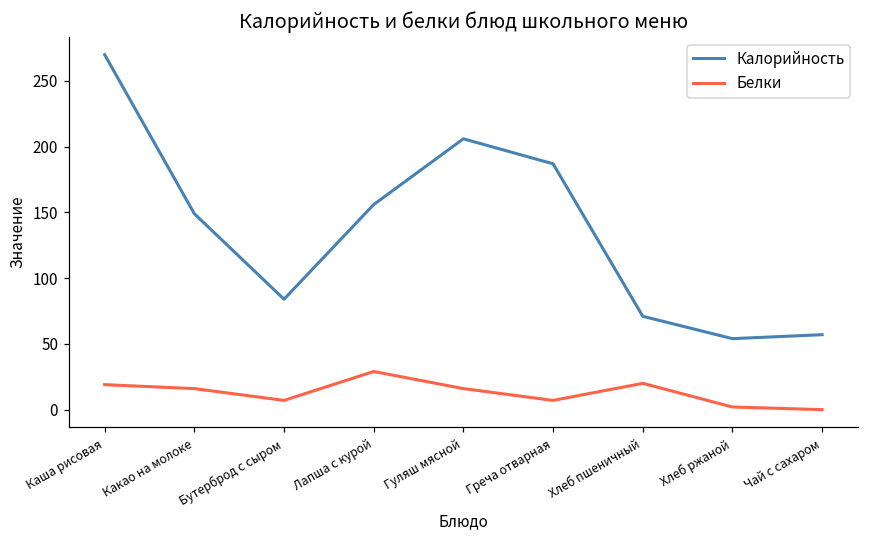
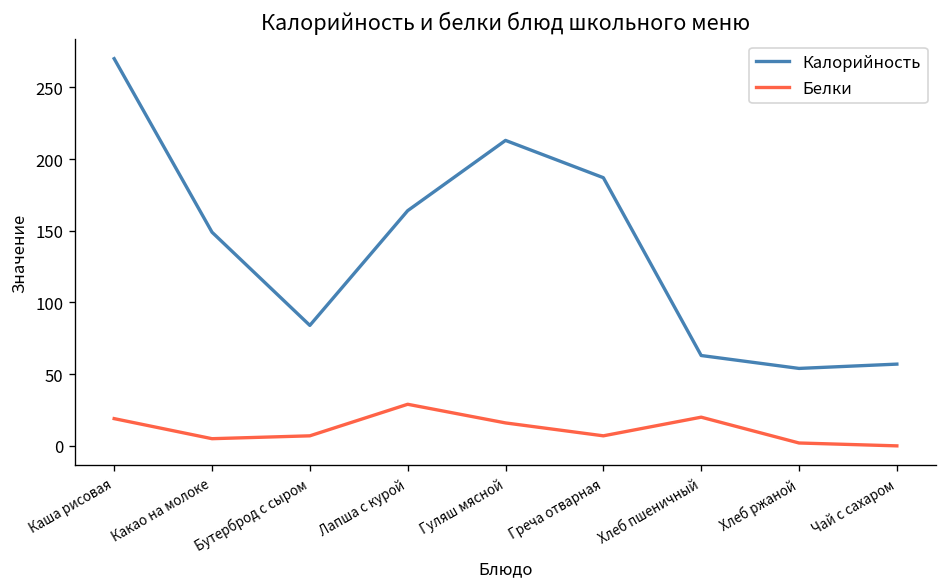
Белки, Какао на молоке: 16 -> 5
Калорийность, Лапша с курой: 156 -> 164
Калорийность, Гуляш мясной: 206 -> 213
Калорийность, Хлеб пшеничный: 71 -> 63
